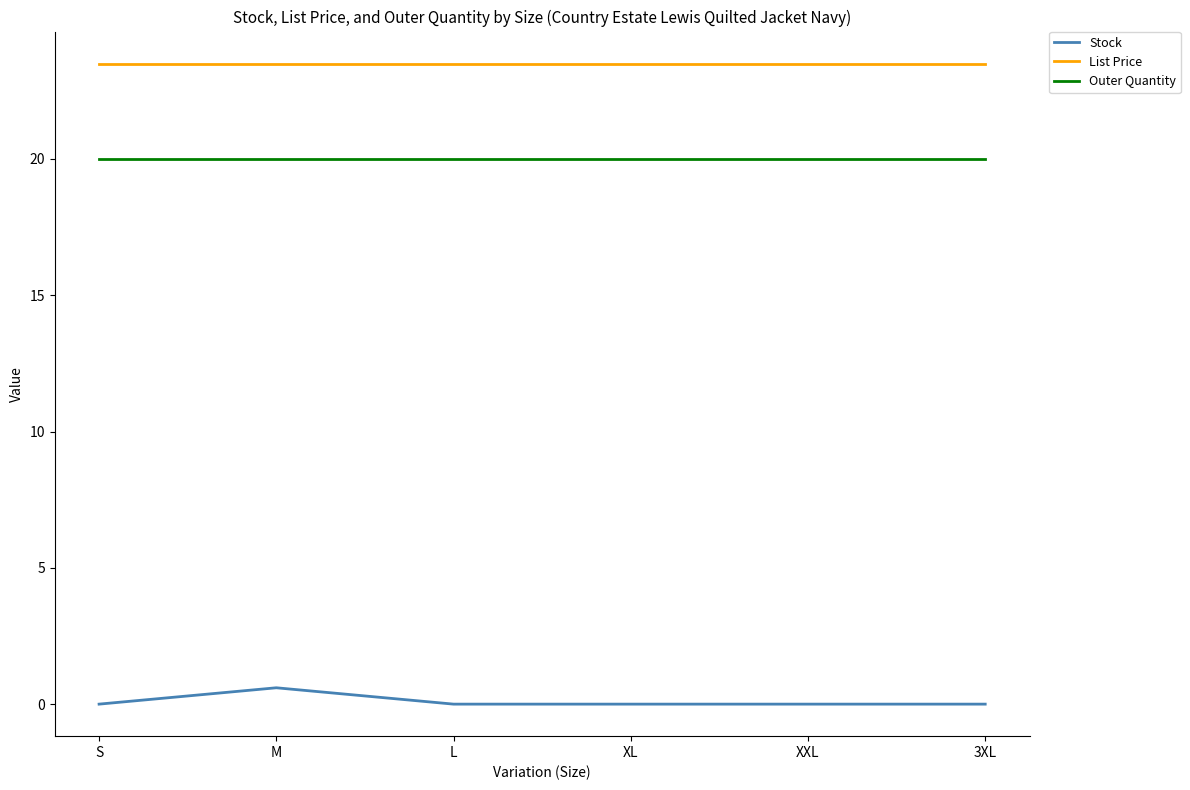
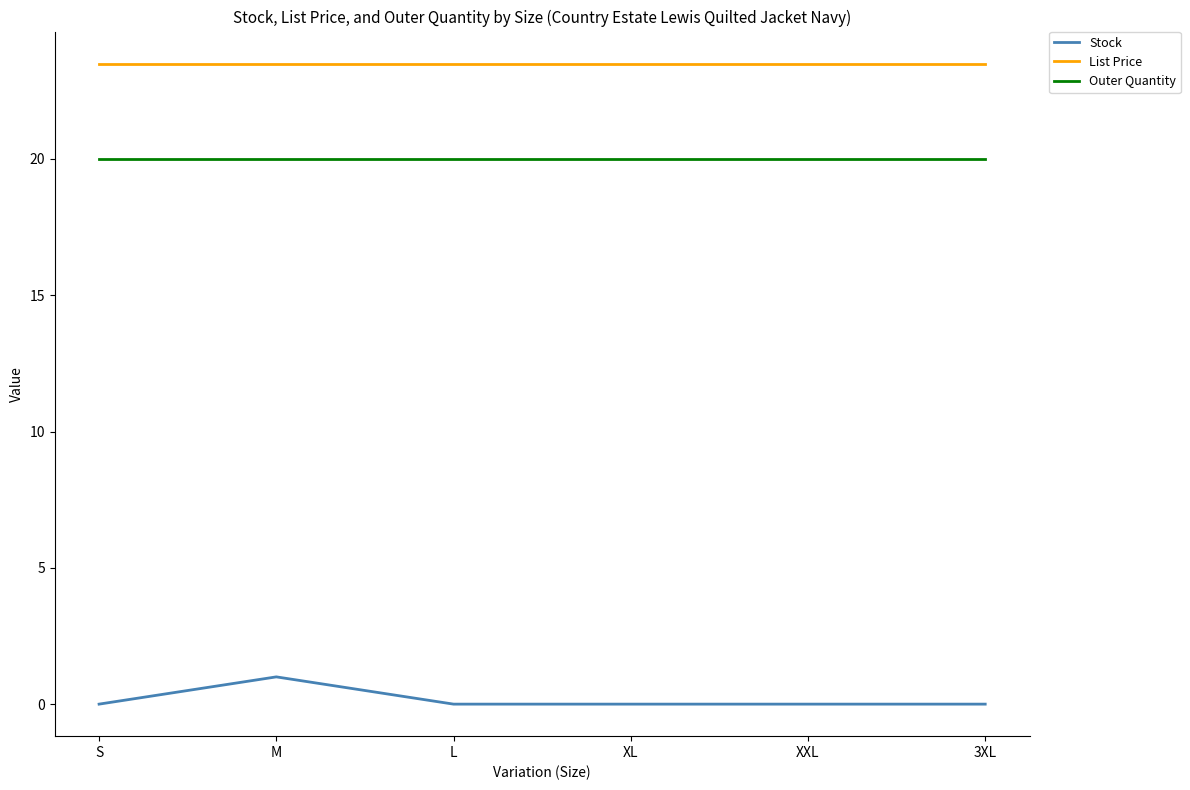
Stock, M: 0.6 -> 1.0
